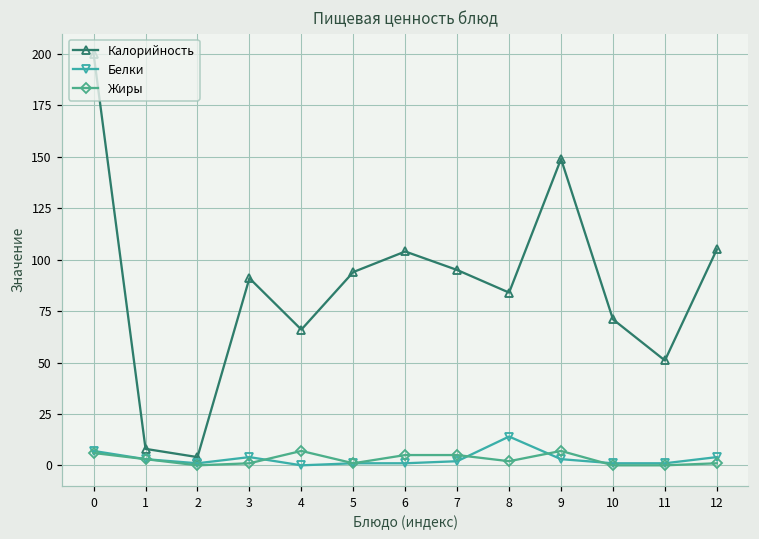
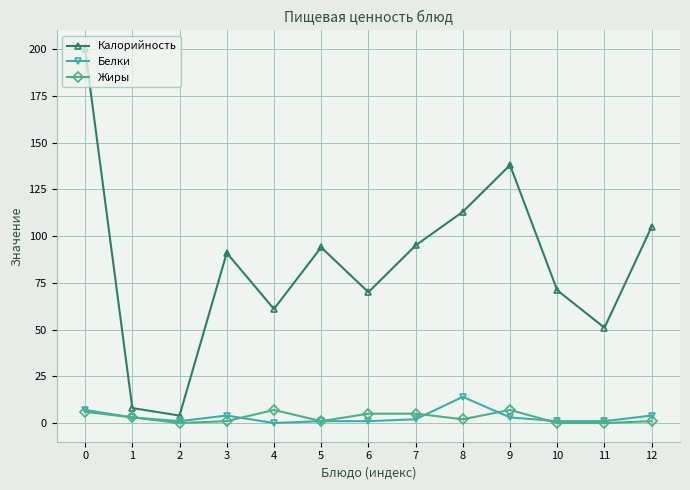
Калорийность, 4: 66 -> 61
Калорийность, 6: 104 -> 70
Калорийность, 8: 84 -> 113
Калорийность, 9: 149 -> 138
